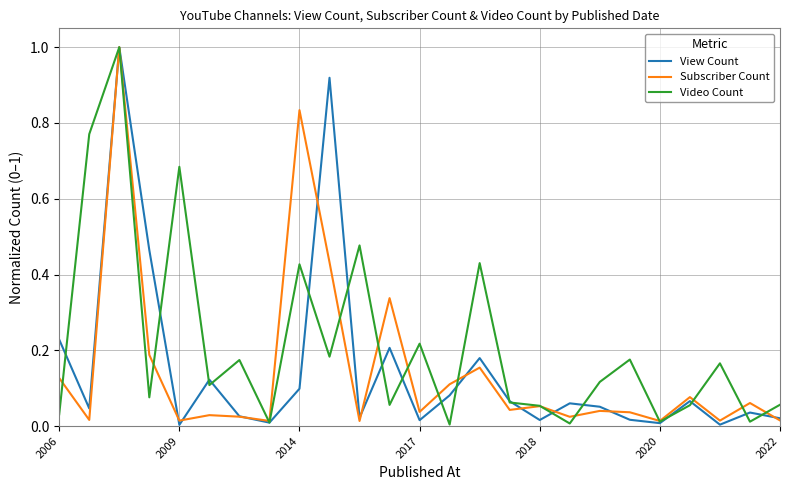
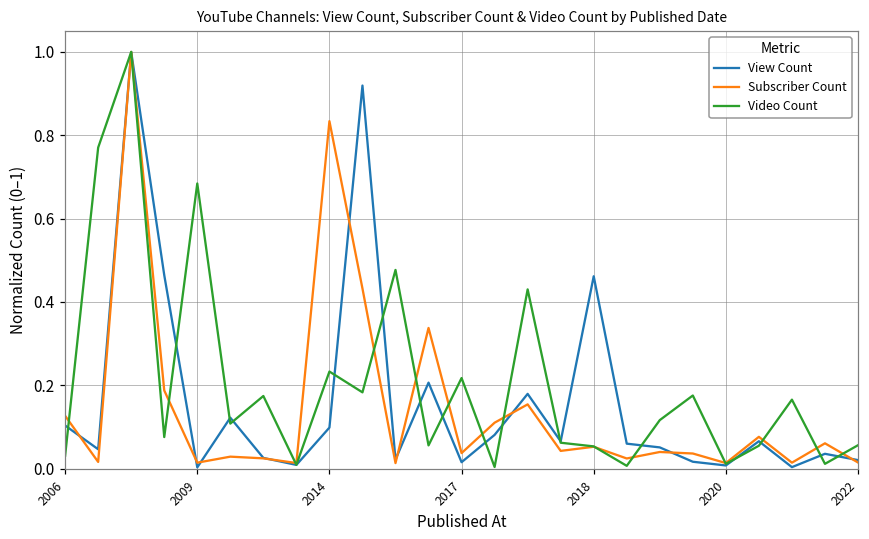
View Count, 2006: 0.23 -> 0.10
Video Count, 2014: 0.43 -> 0.23
View Count, 2018: 0.02 -> 0.46
